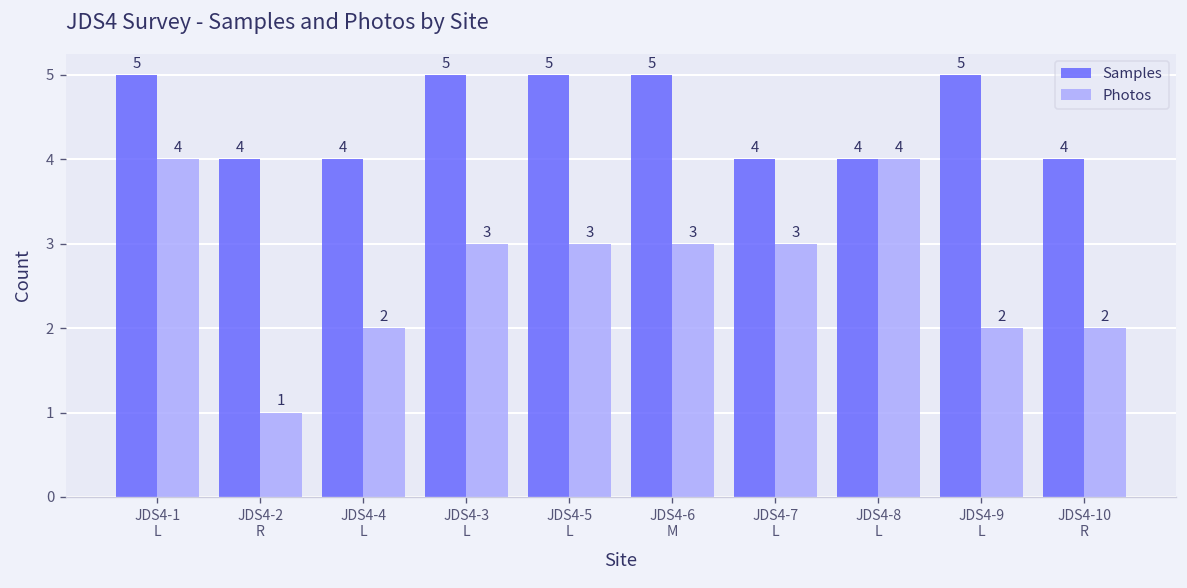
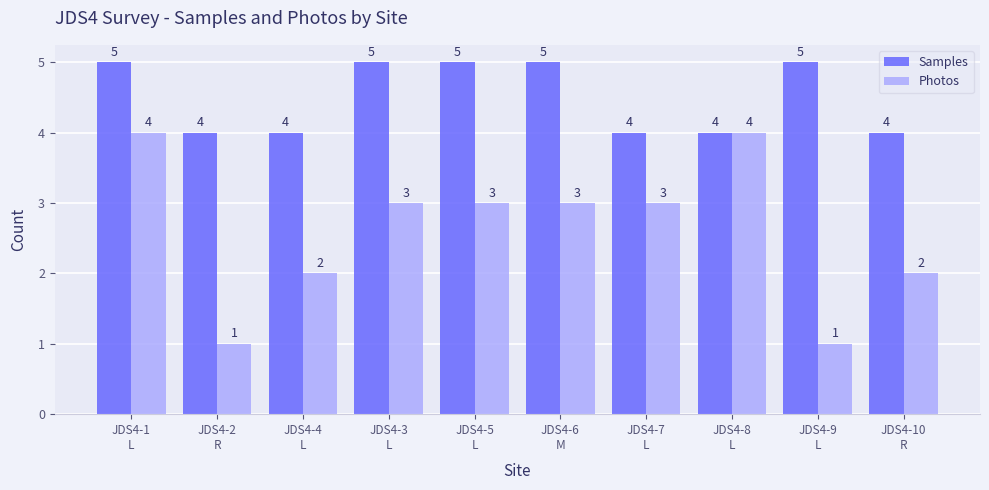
Photos, JDS4-9 L: 2 -> 1
